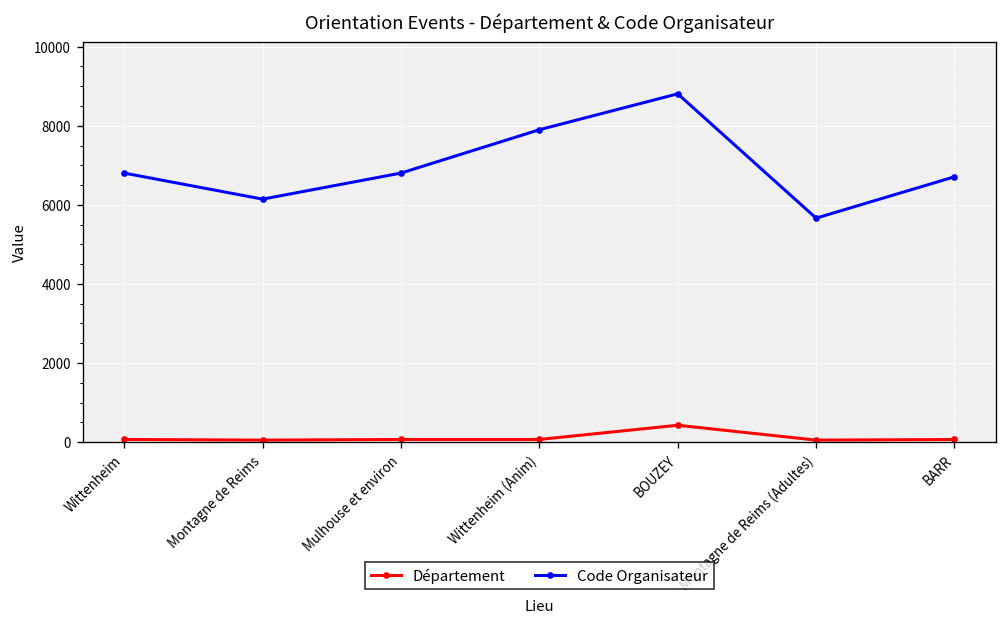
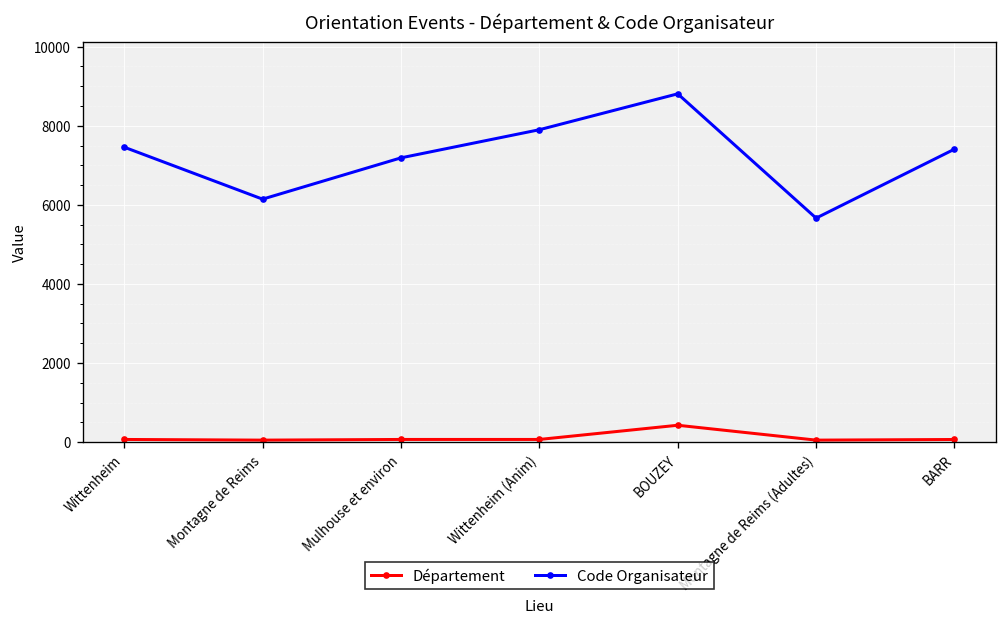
Code Organisateur, Wittenheim: 6800 -> 7500
Code Organisateur, Mulhouse et environ: 6800 -> 7200
Code Organisateur, BARR: 6700 -> 7400
